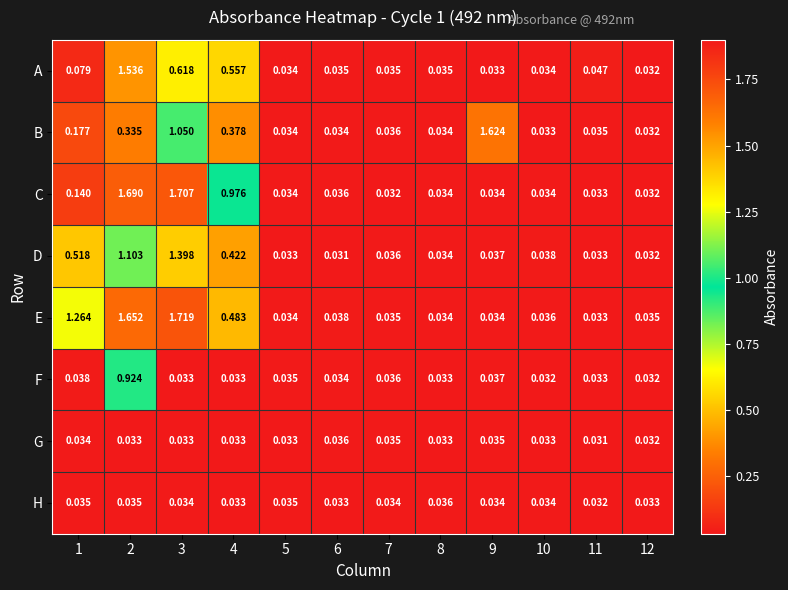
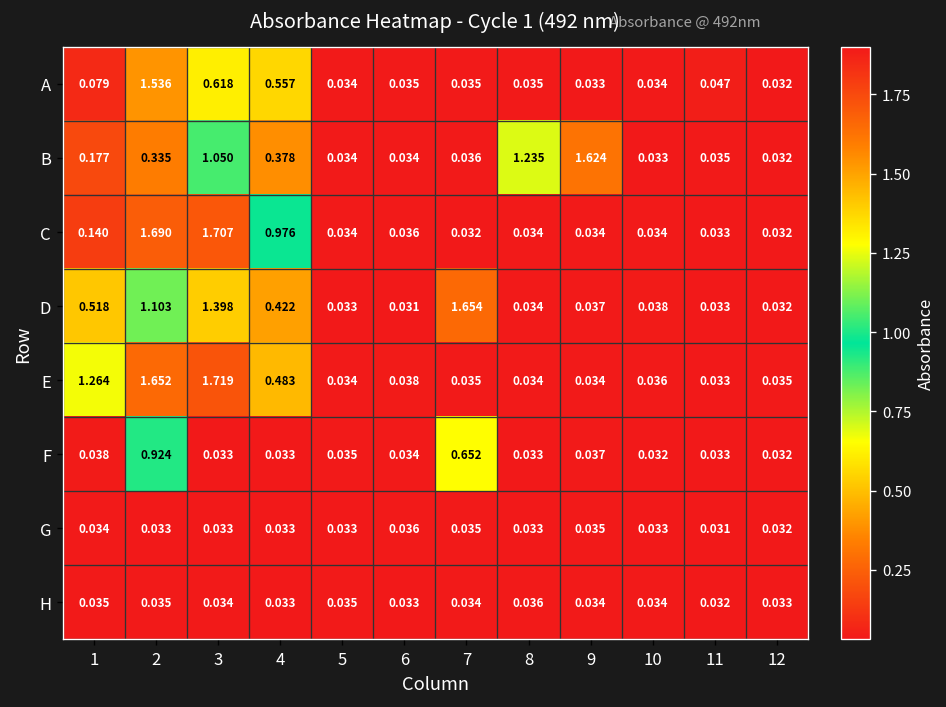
B, 8: 0.034 -> 1.235
D, 7: 0.036 -> 1.654
F, 7: 0.036 -> 0.652
